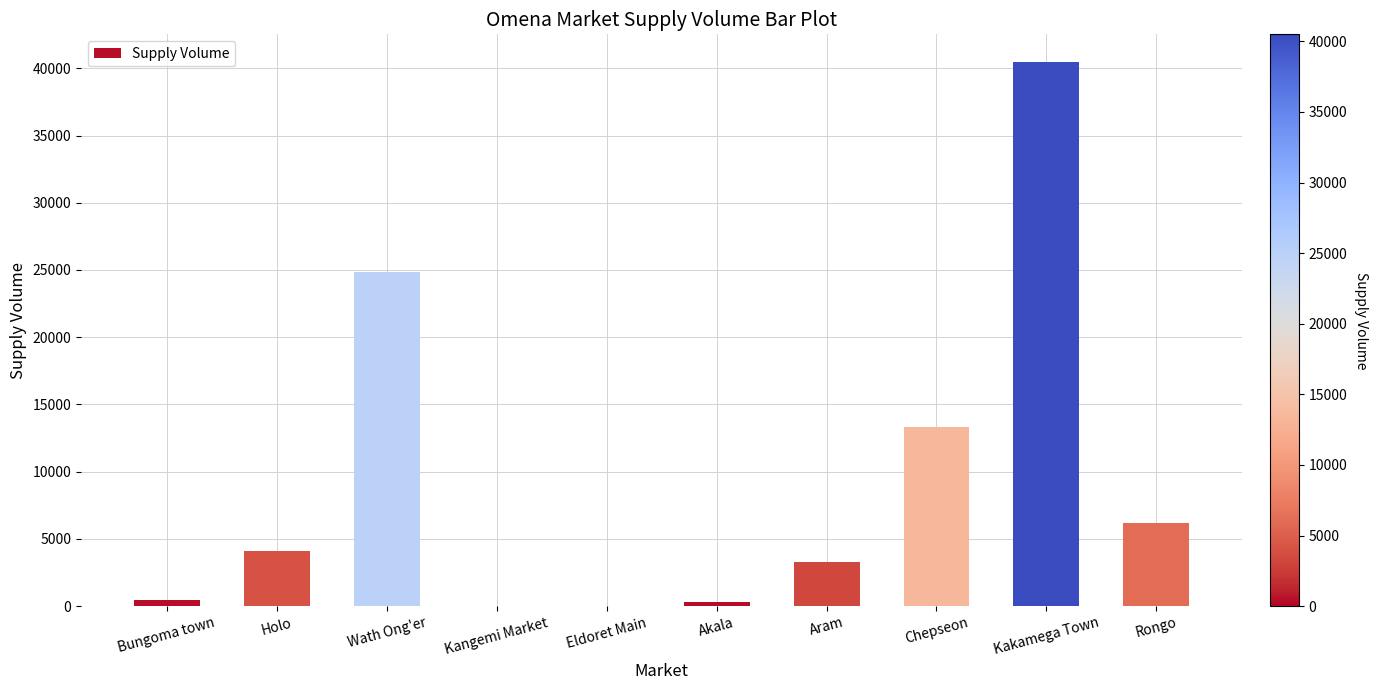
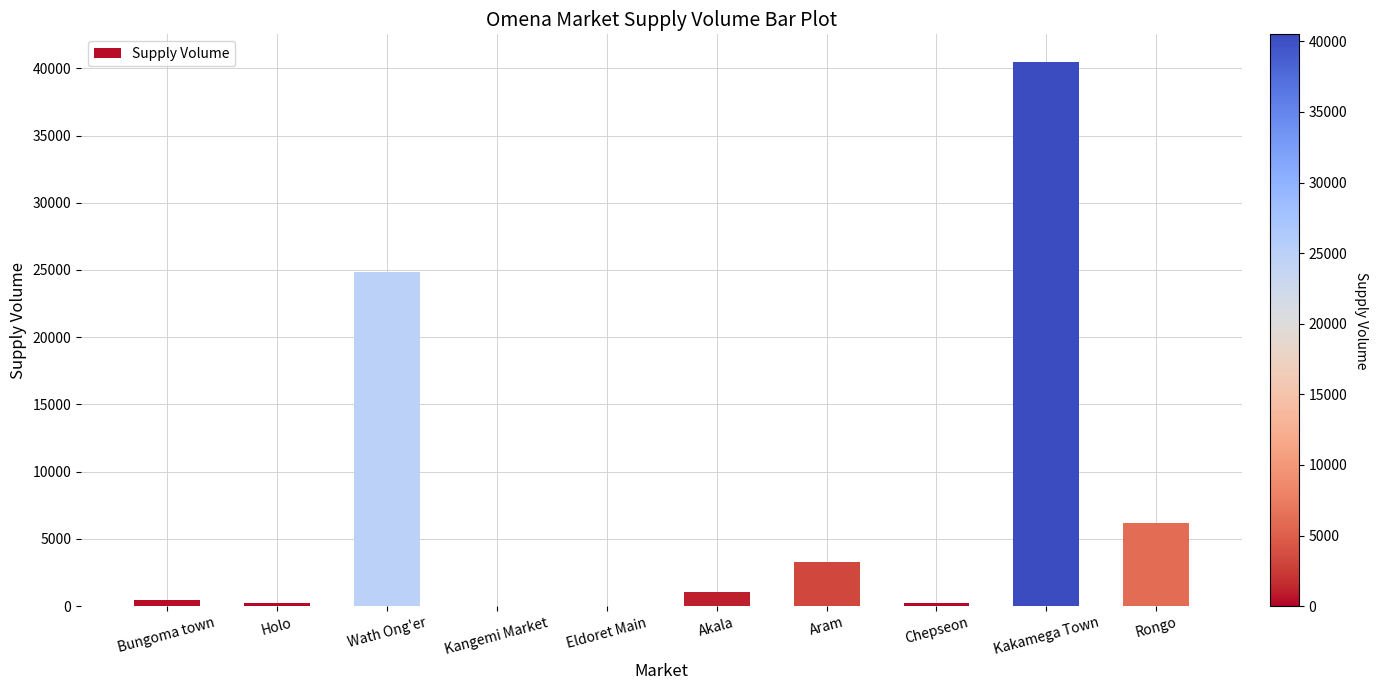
Holo: 4100 -> 300
Akala: 300 -> 1100
Chepseon: 13300 -> 200
